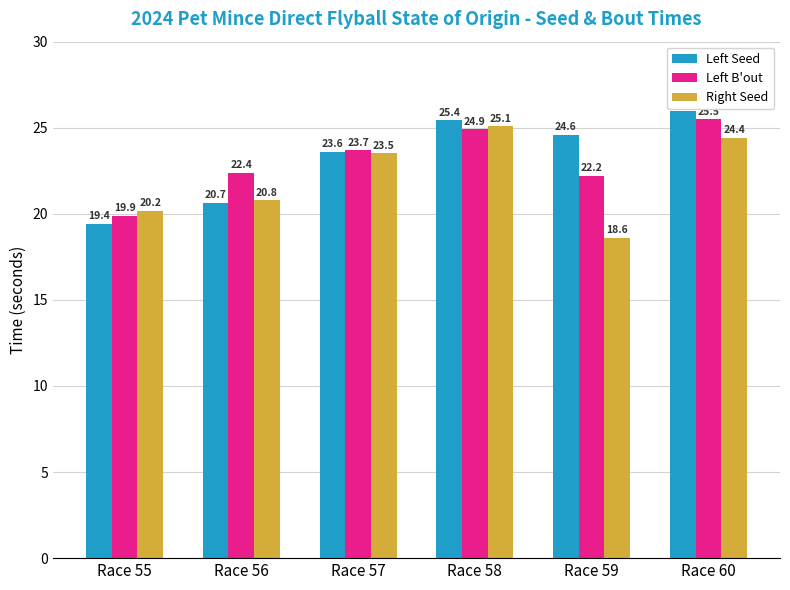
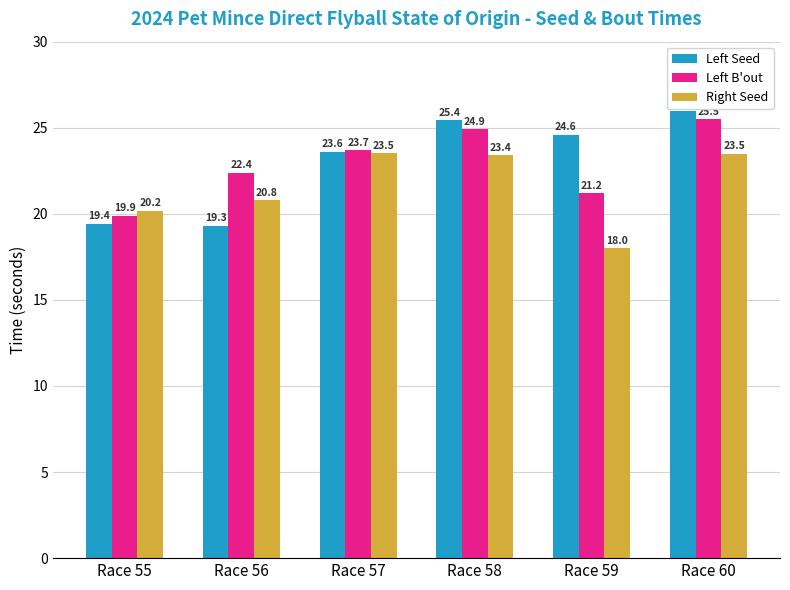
Left Seed, Race 56: 20.7 -> 19.3
Right Seed, Race 58: 25.1 -> 23.4
Left B'out, Race 59: 22.2 -> 21.2
Right Seed, Race 59: 18.6 -> 18.0
Right Seed, Race 60: 24.4 -> 23.5
